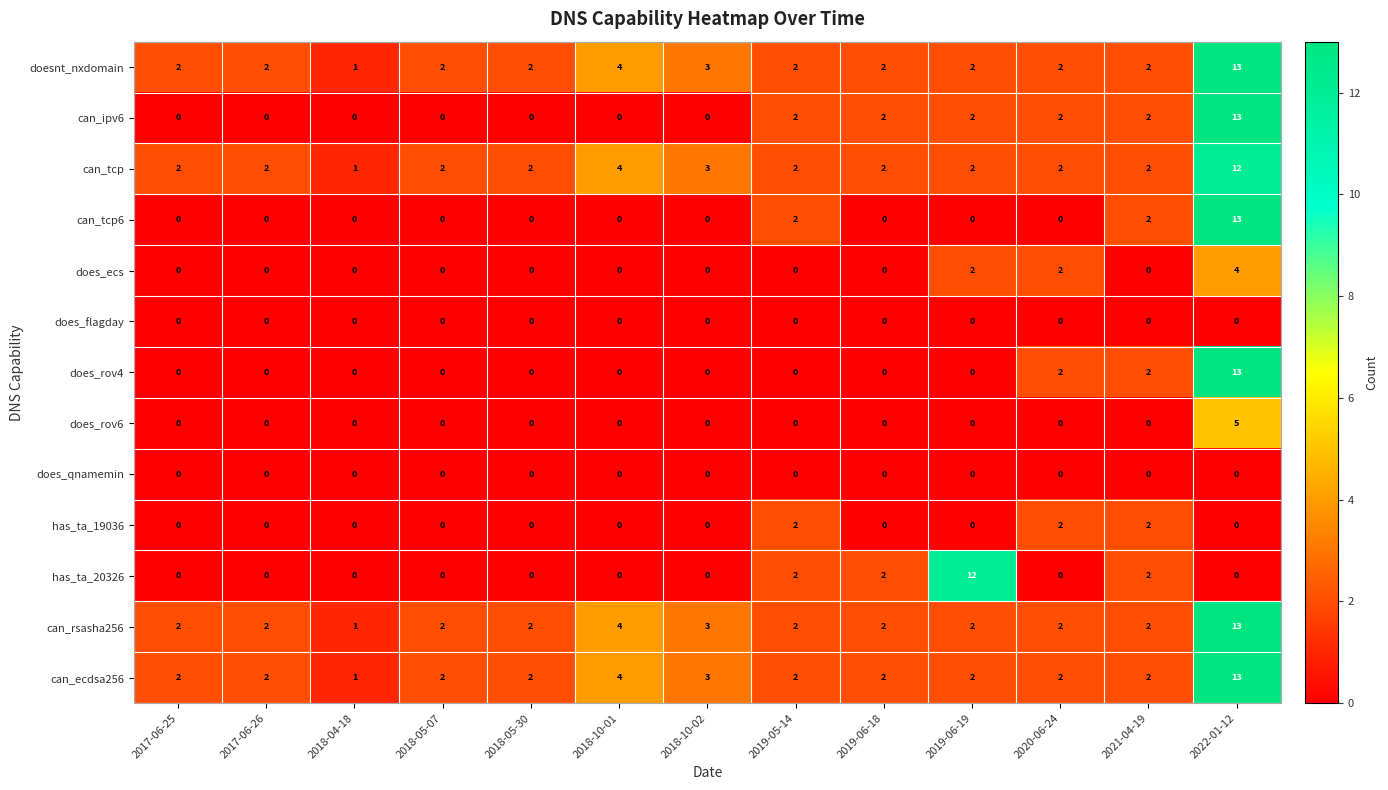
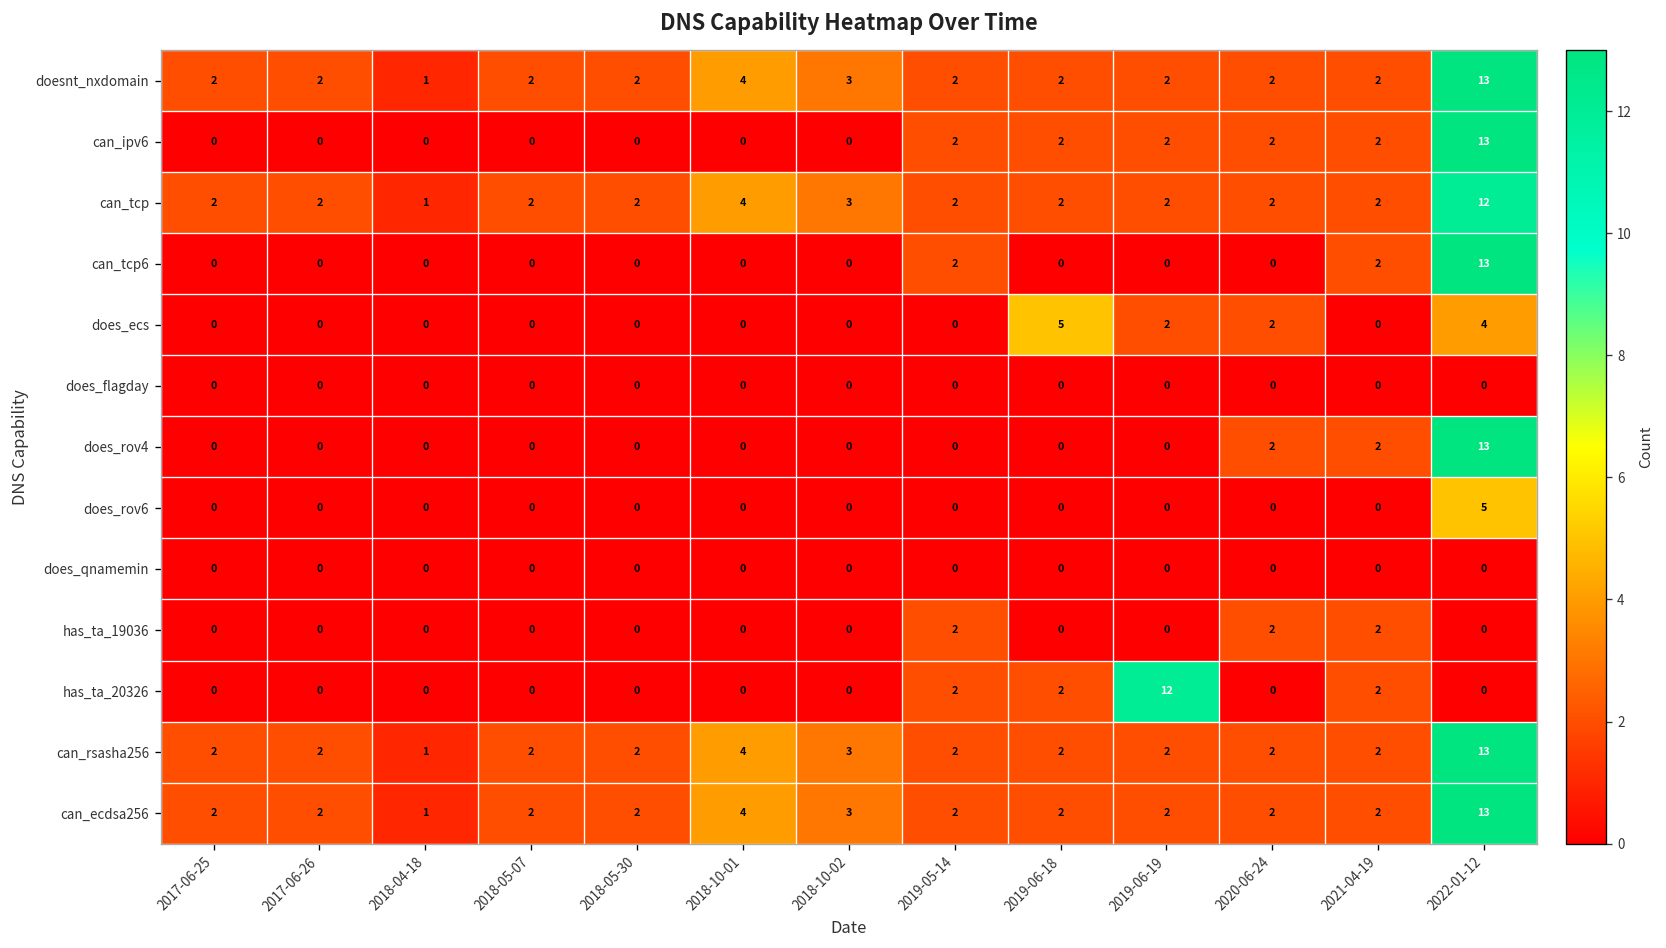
does_ecs, 2019-06-18: 0 -> 5
